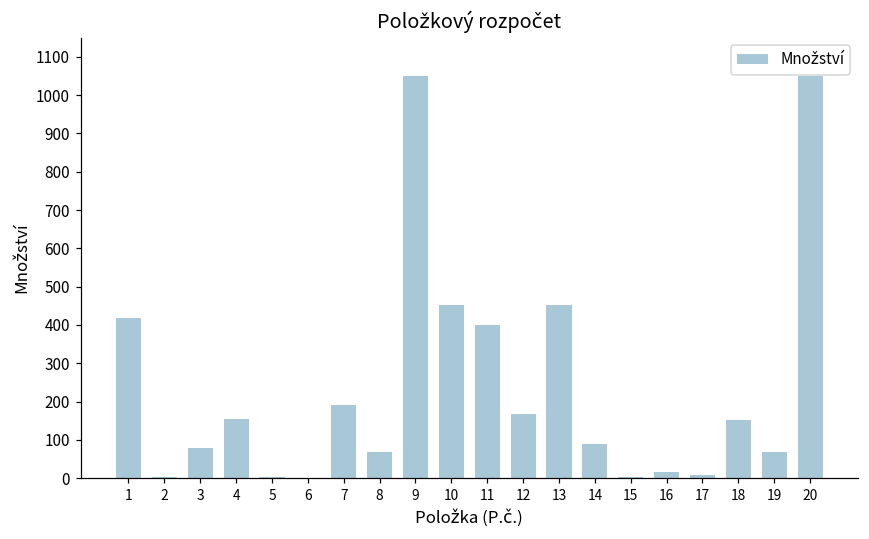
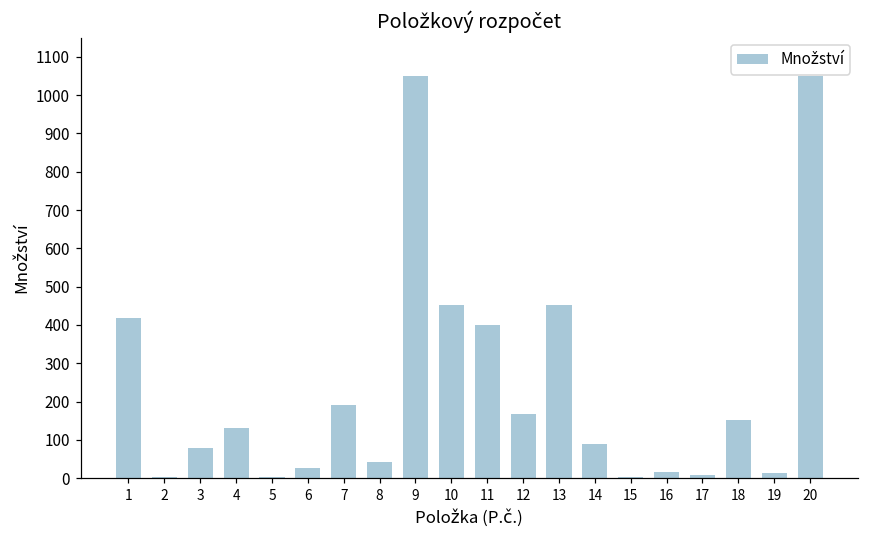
4: 160 -> 130
6: 0 -> 30
8: 70 -> 40
19: 70 -> 10
